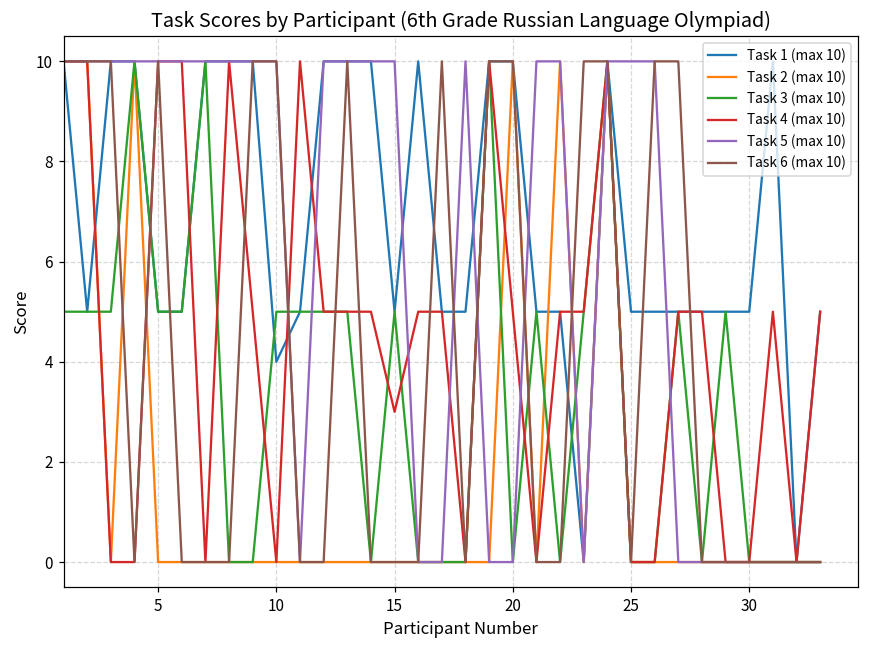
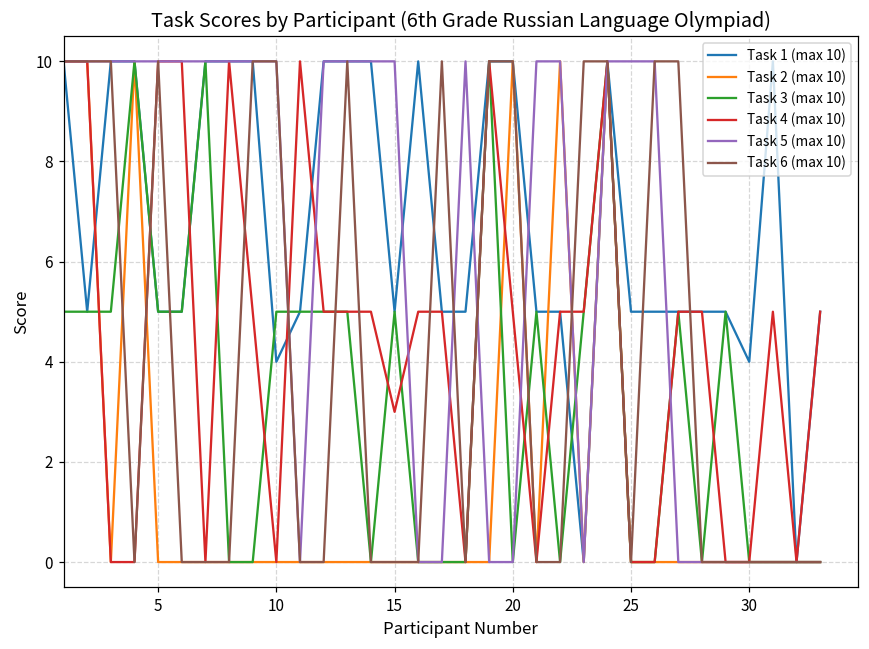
Task 1 (max 10), 30: 5 -> 4
